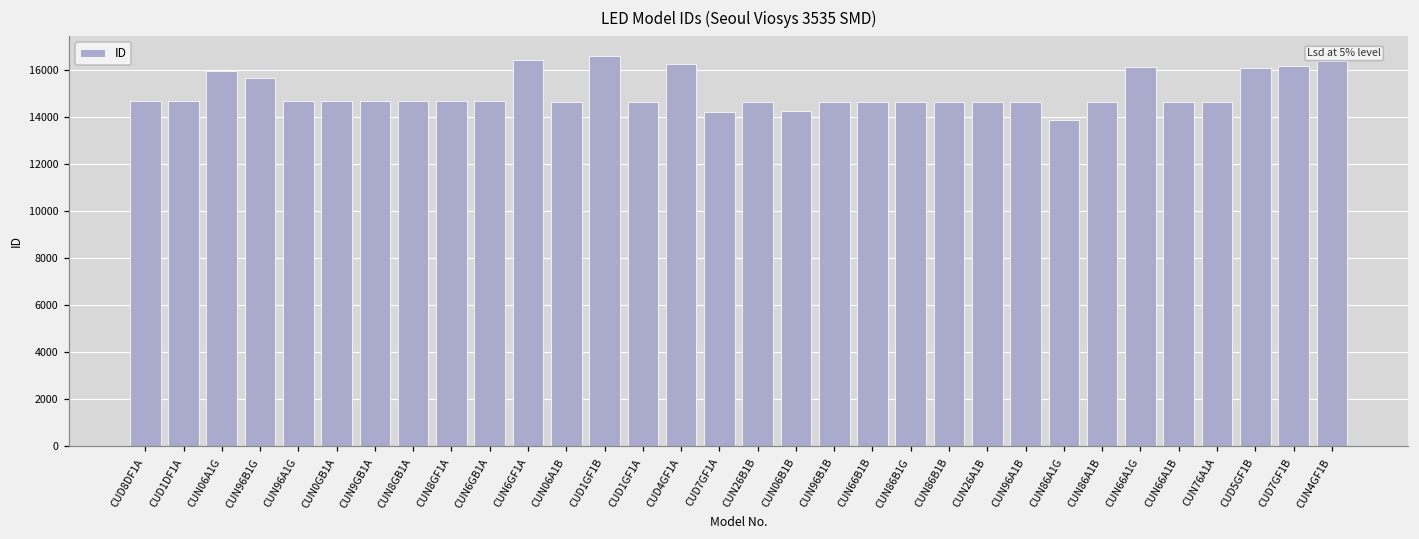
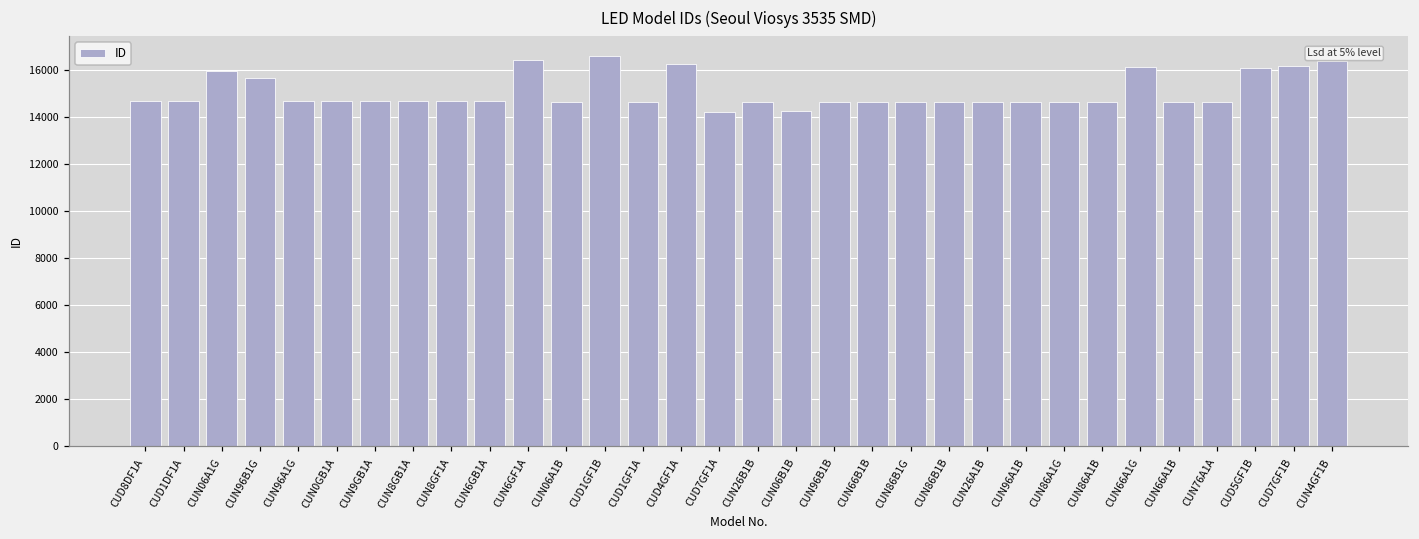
CUN86A1G: 13900 -> 14600
